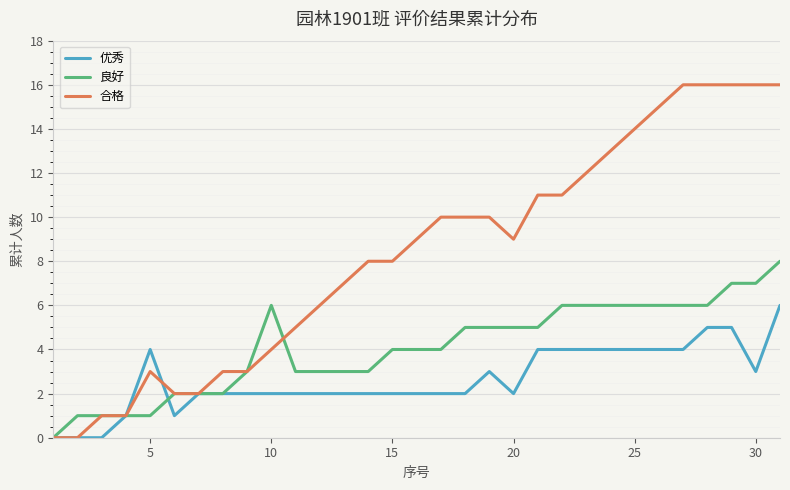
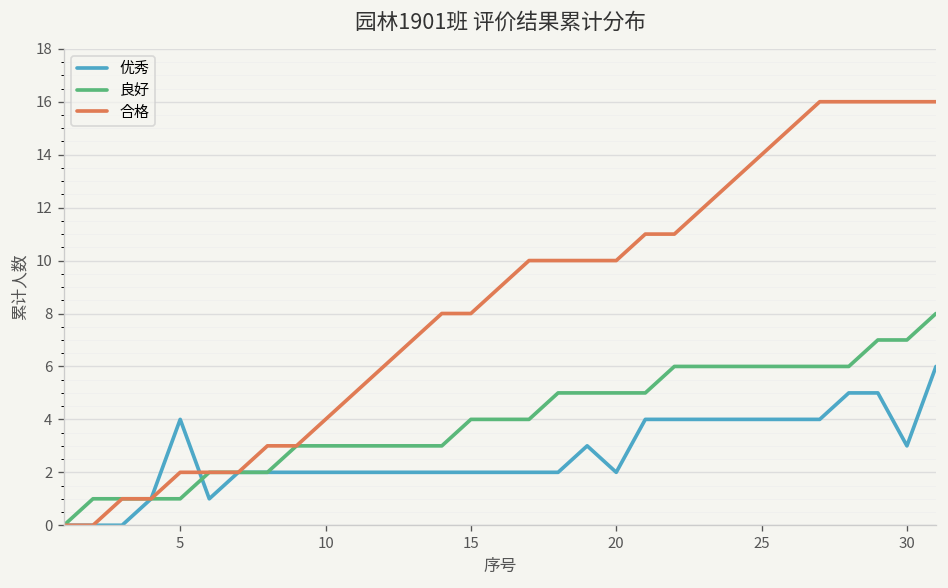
合格, 5: 3 -> 2
良好, 10: 6 -> 3
合格, 20: 9 -> 10
